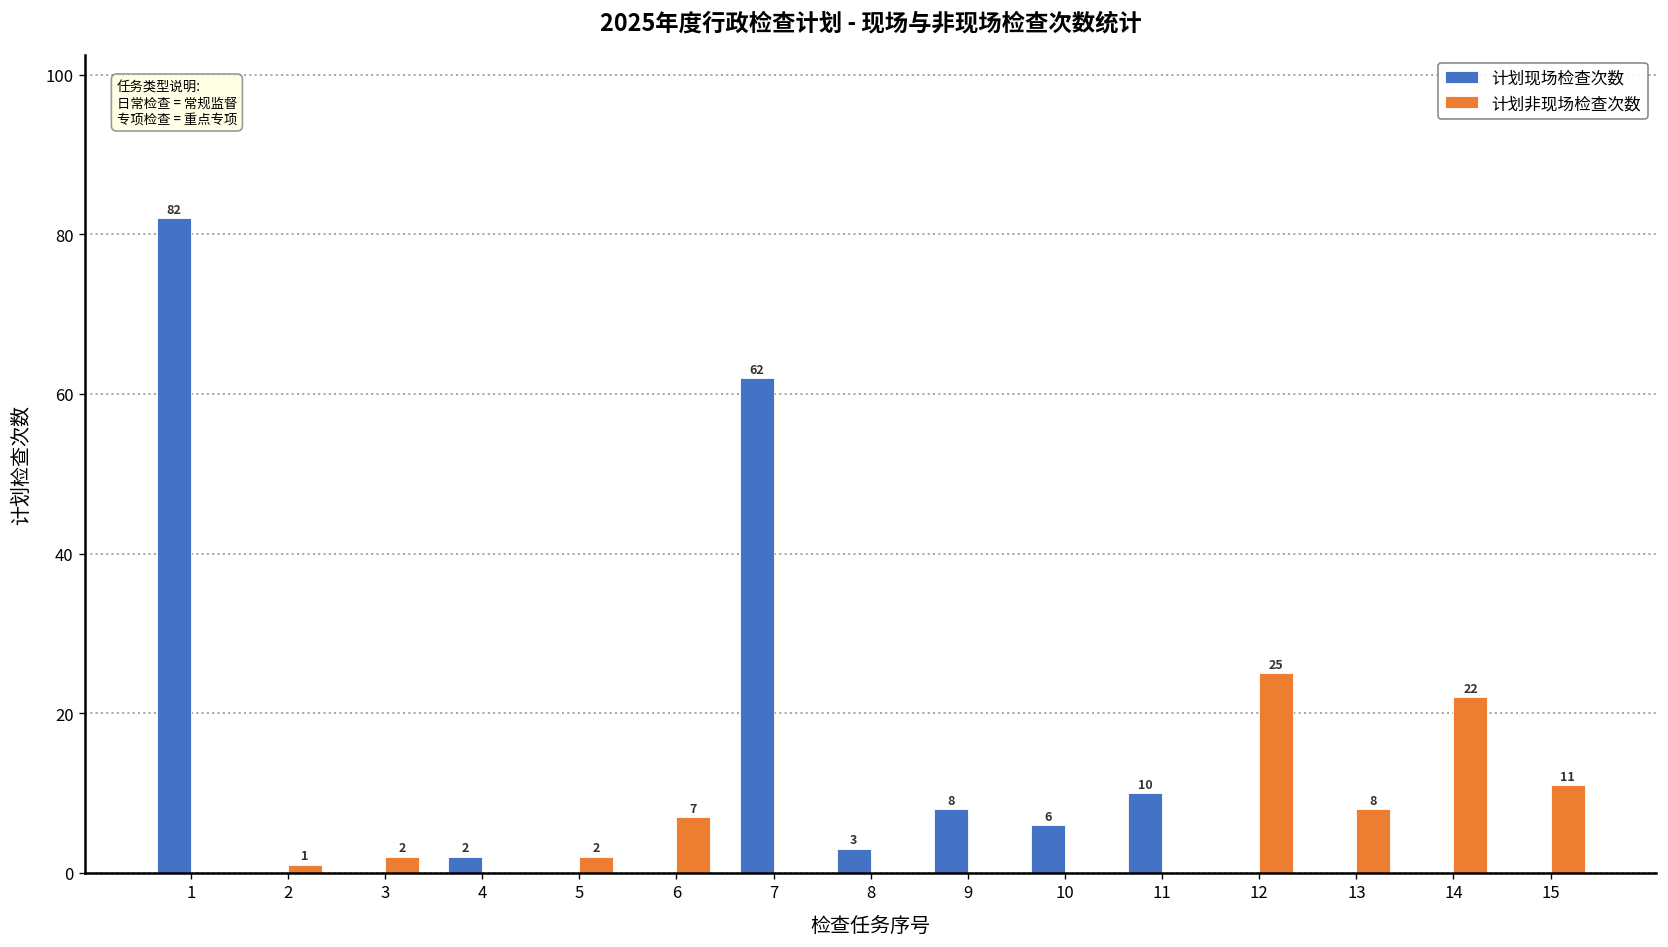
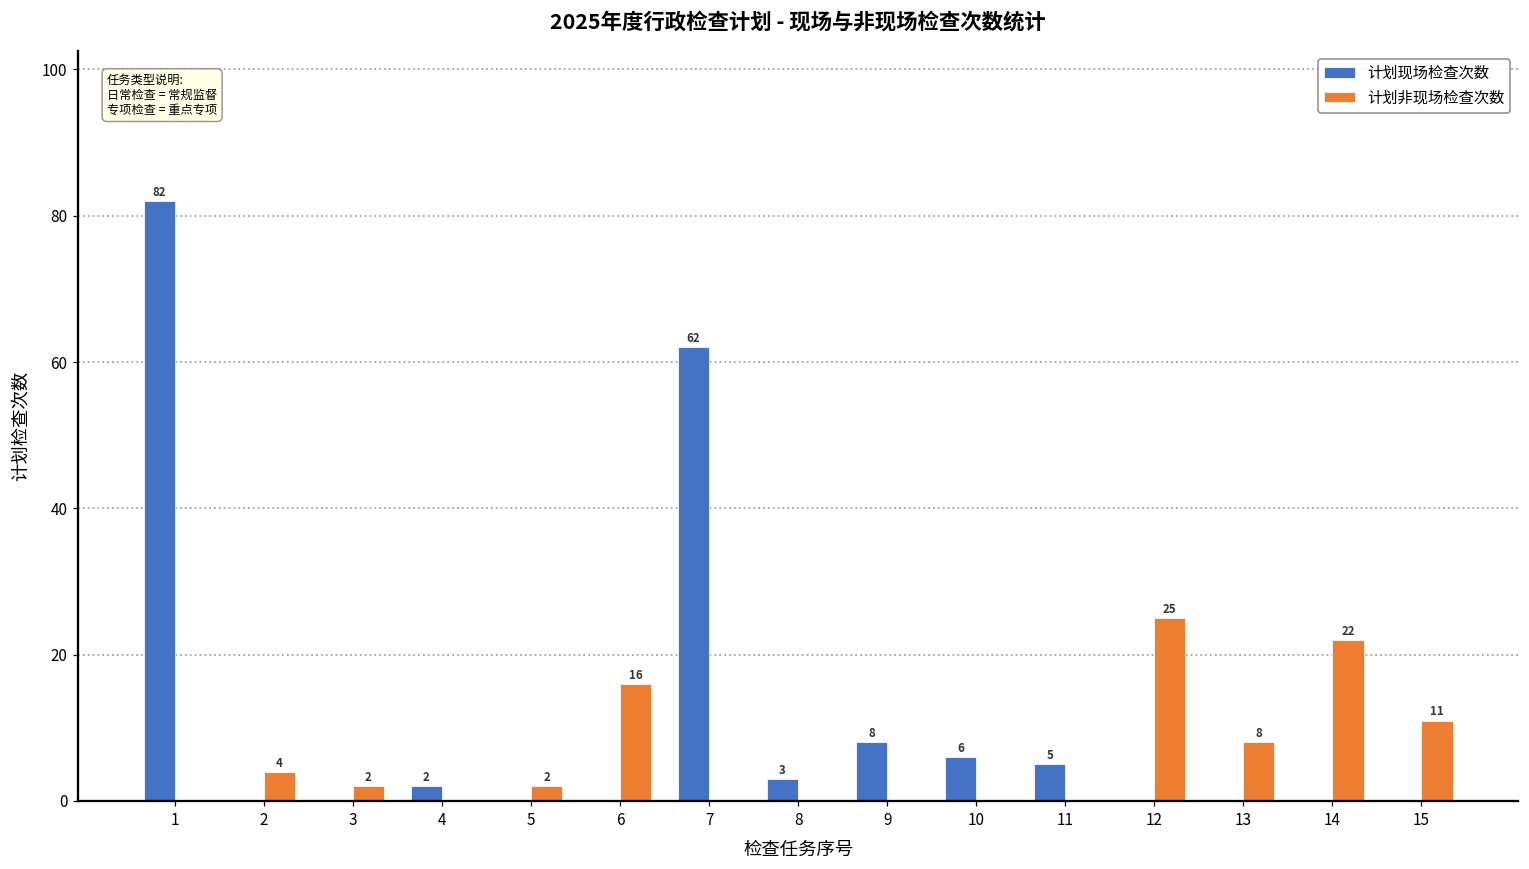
计划非现场检查次数, 2: 1 -> 4
计划非现场检查次数, 6: 7 -> 16
计划现场检查次数, 11: 10 -> 5
